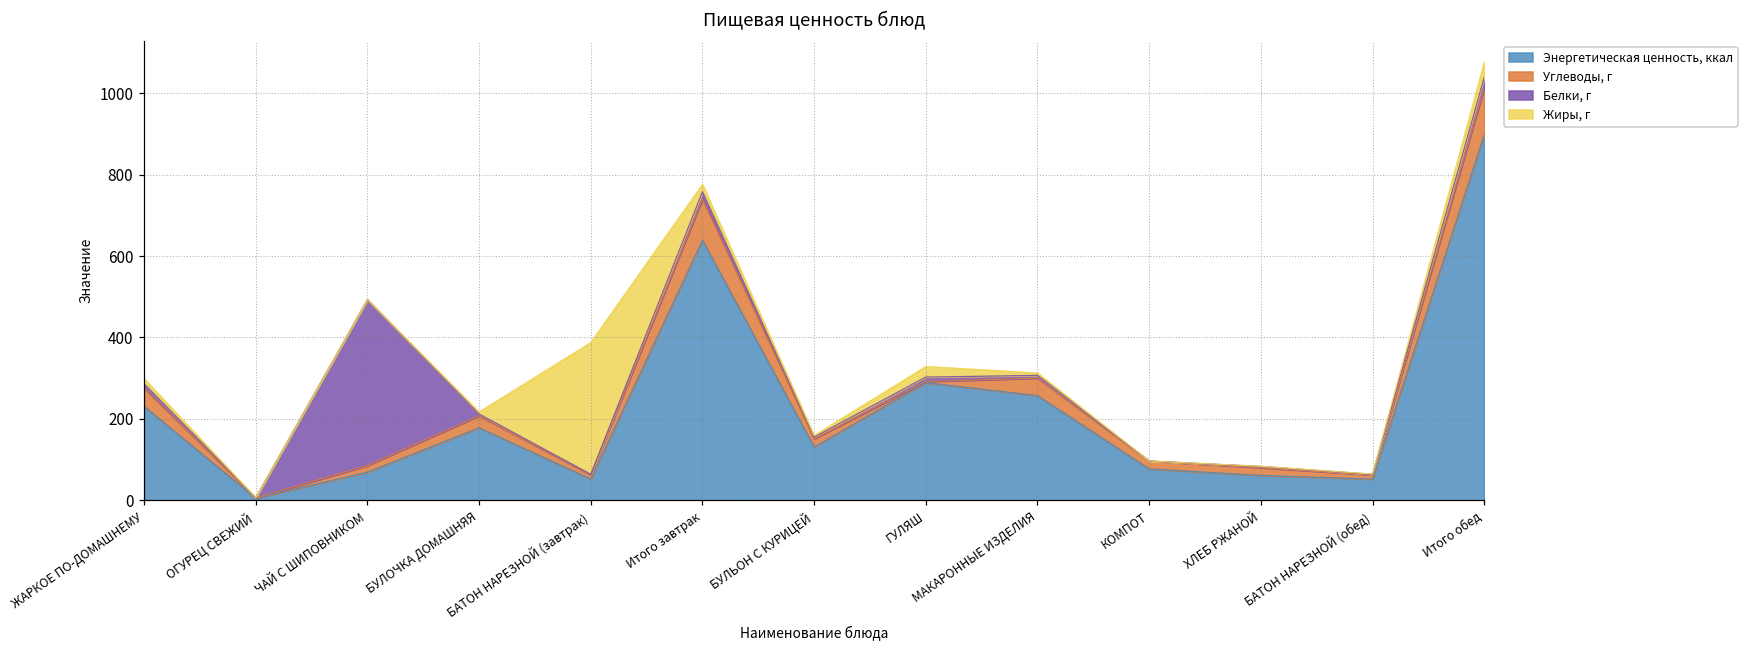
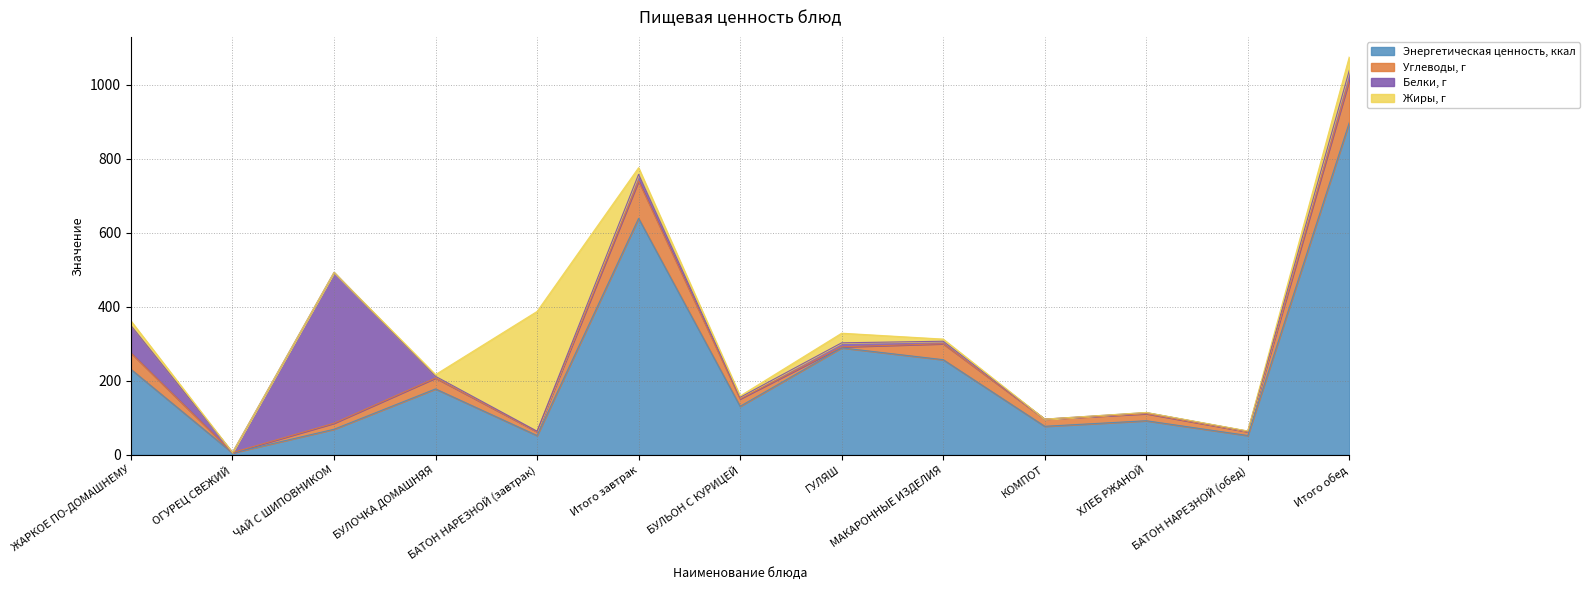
Белки, г, ЖАРКОЕ ПО-ДОМАШНЕМУ: 10 -> 70
Энергетическая ценность, ккал, ХЛЕБ РЖАНОЙ: 60 -> 90
